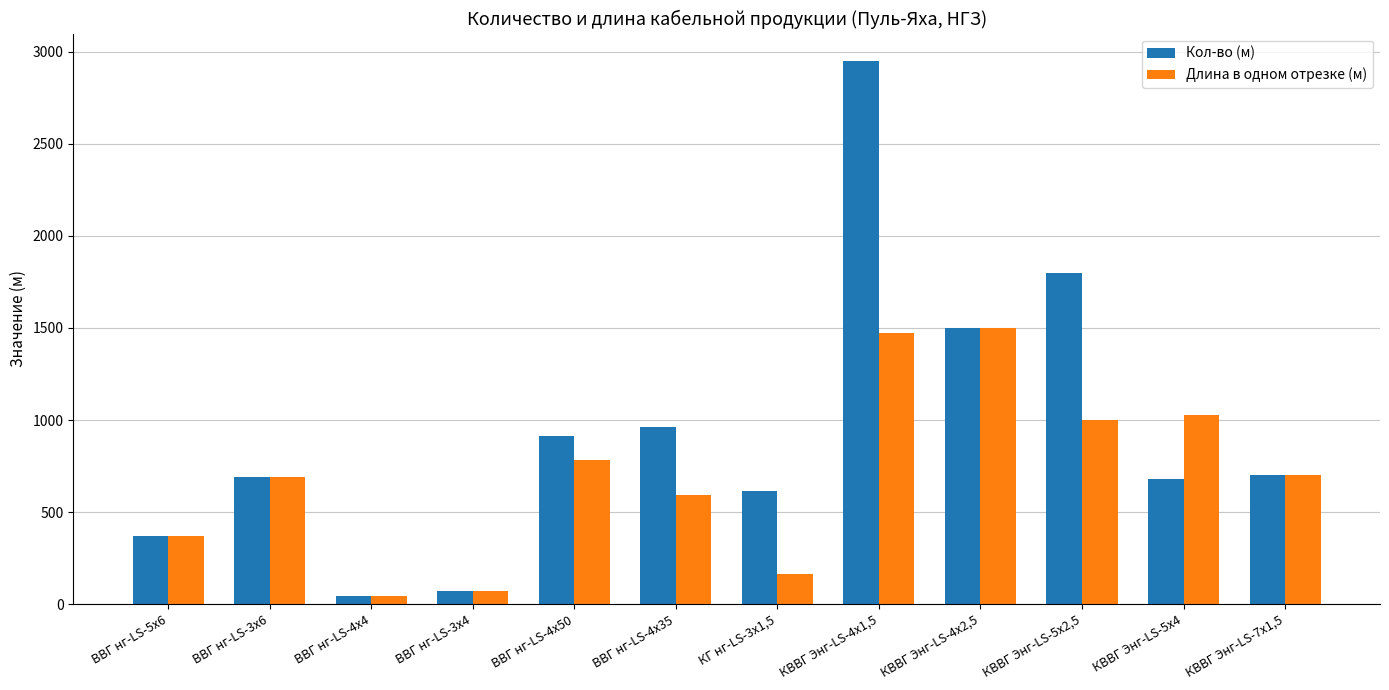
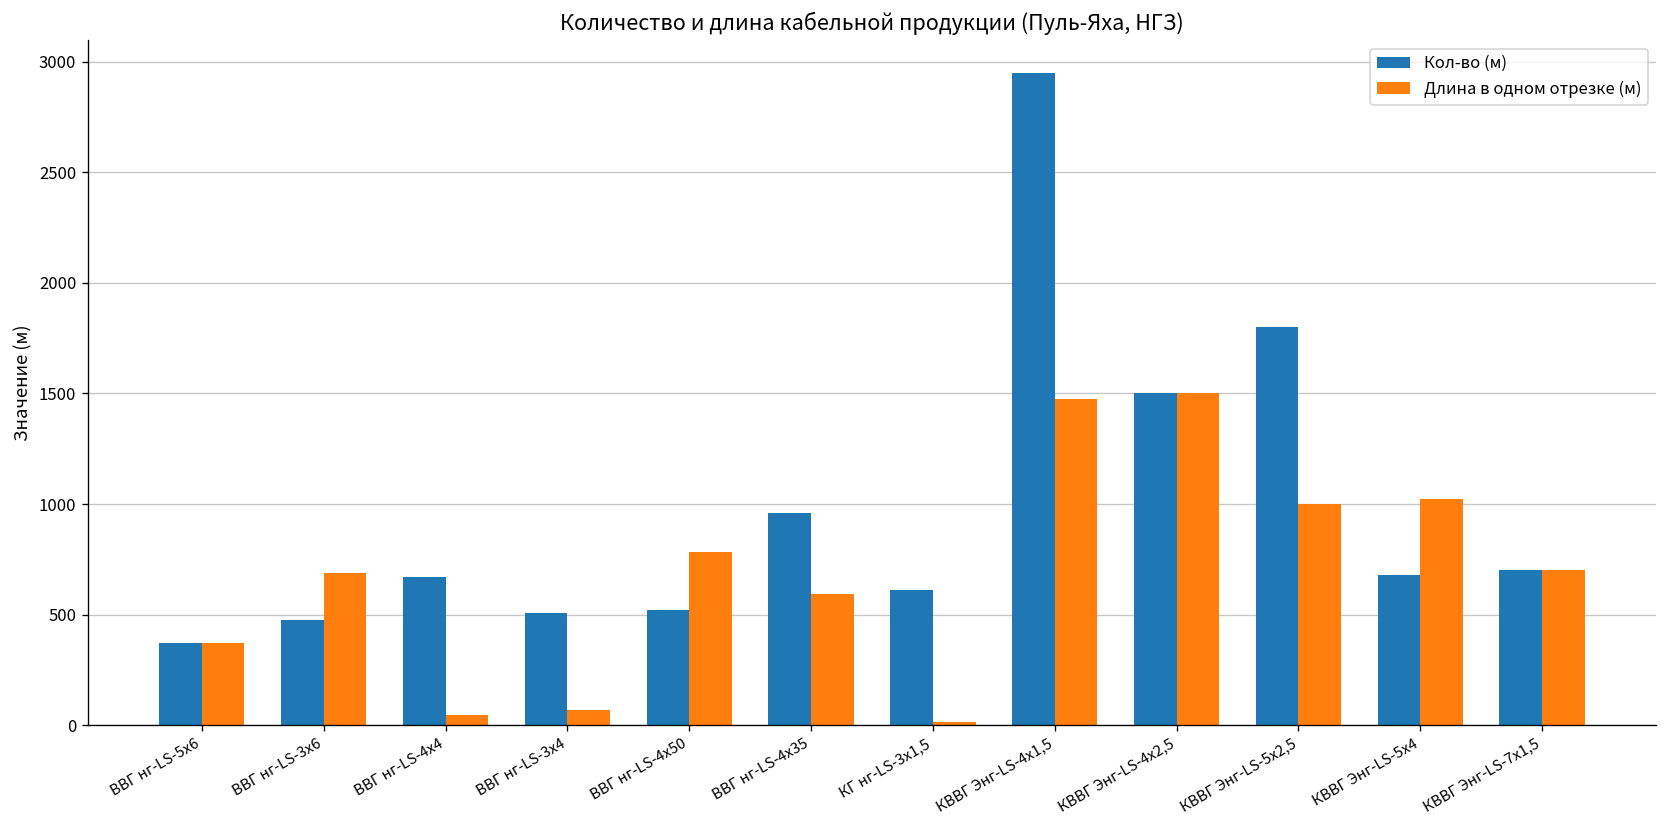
Кол-во (м), ВВГ нг-LS-3х6: 690 -> 480
Кол-во (м), ВВГ нг-LS-4х4: 50 -> 670
Кол-во (м), ВВГ нг-LS-3х4: 70 -> 510
Кол-во (м), ВВГ нг-LS-4х50: 920 -> 520
Длина в одном отрезке (м), КГ нг-LS-3х1,5: 160 -> 20
